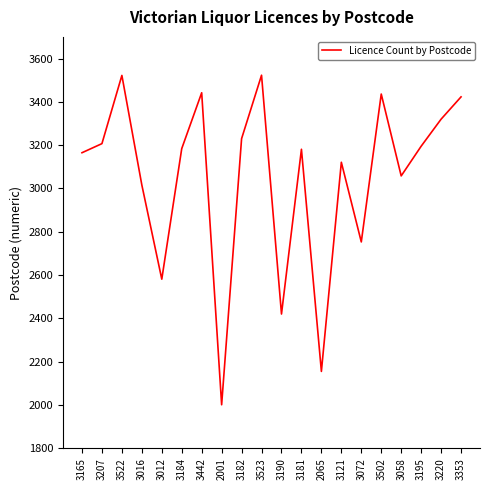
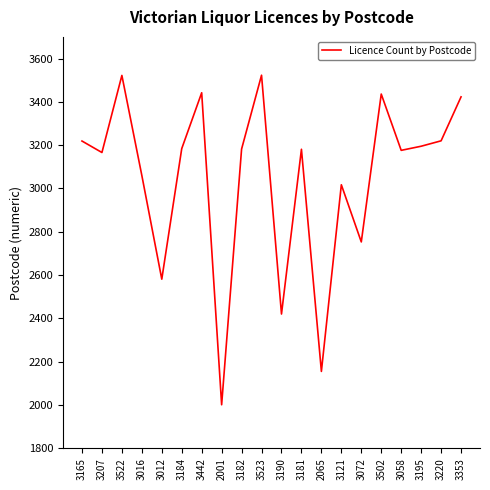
3165: 3170 -> 3220
3207: 3210 -> 3170
3016: 3020 -> 3060
3182: 3230 -> 3180
3121: 3120 -> 3020
3058: 3060 -> 3180
3220: 3320 -> 3220
